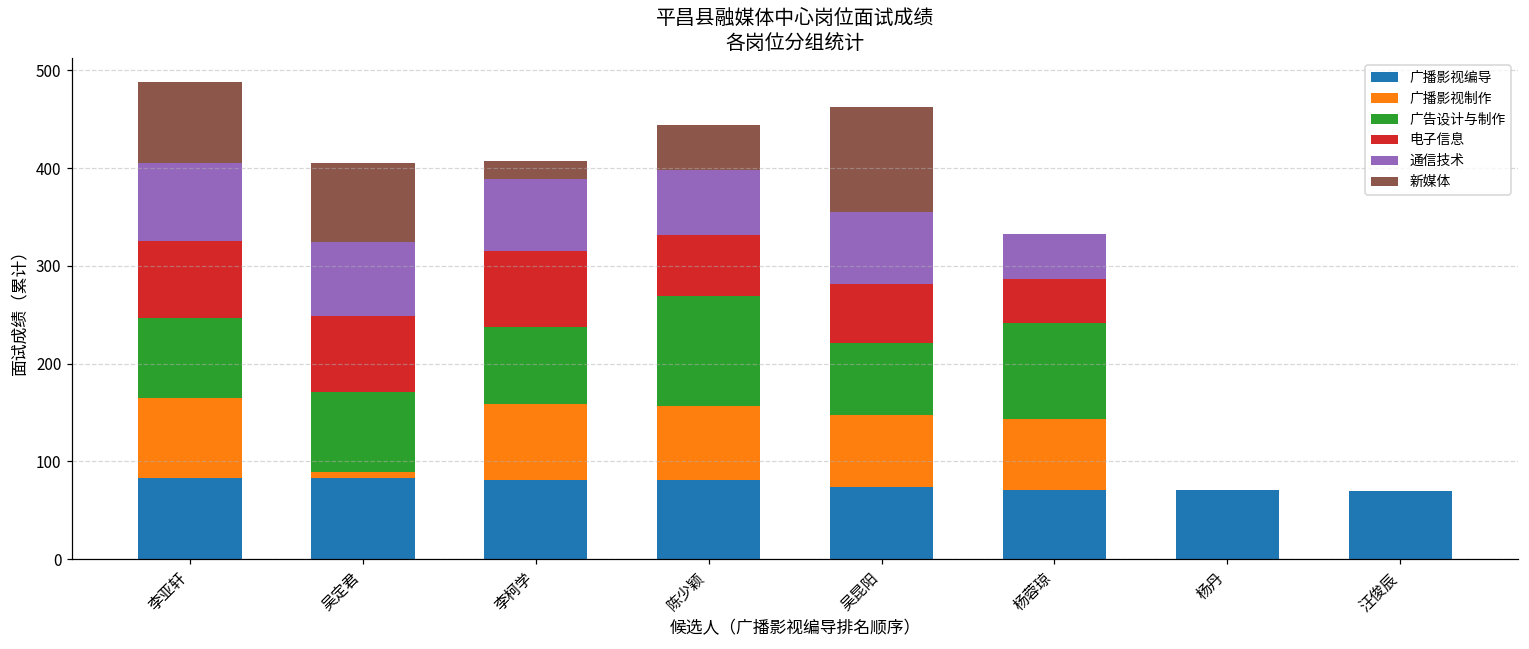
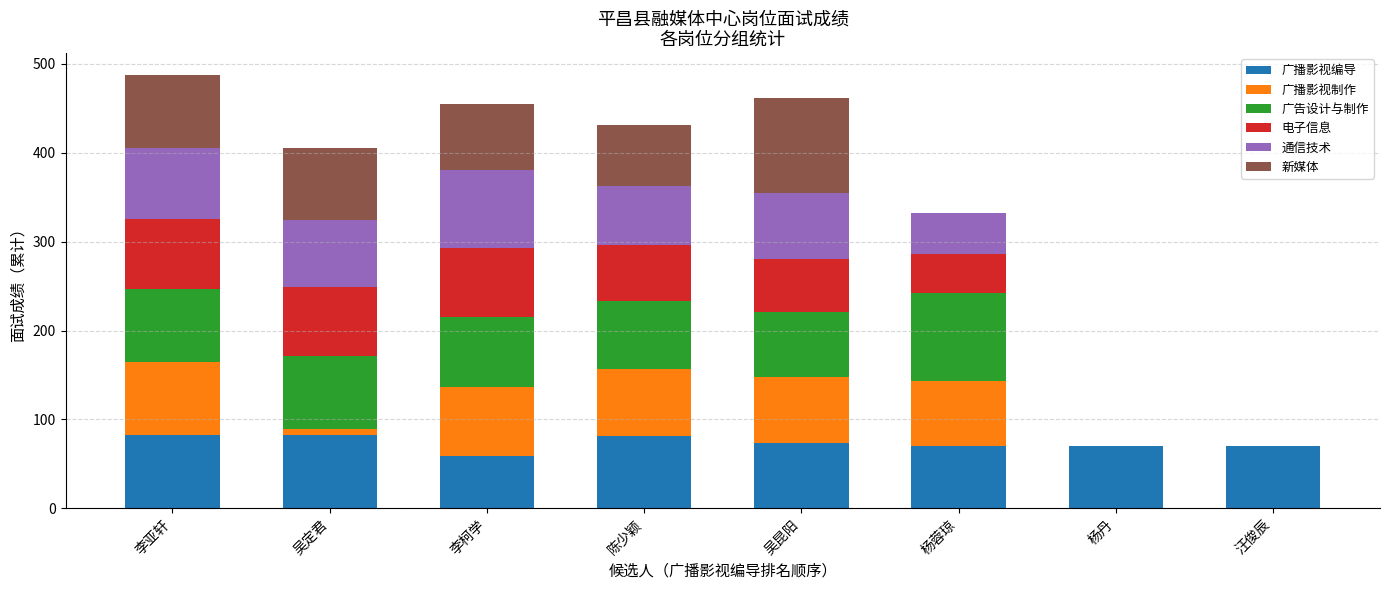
广播影视编导, 李柯学: 80 -> 60
通信技术, 李柯学: 70 -> 90
新媒体, 李柯学: 20 -> 70
广告设计与制作, 陈少颖: 110 -> 80
新媒体, 陈少颖: 50 -> 70
